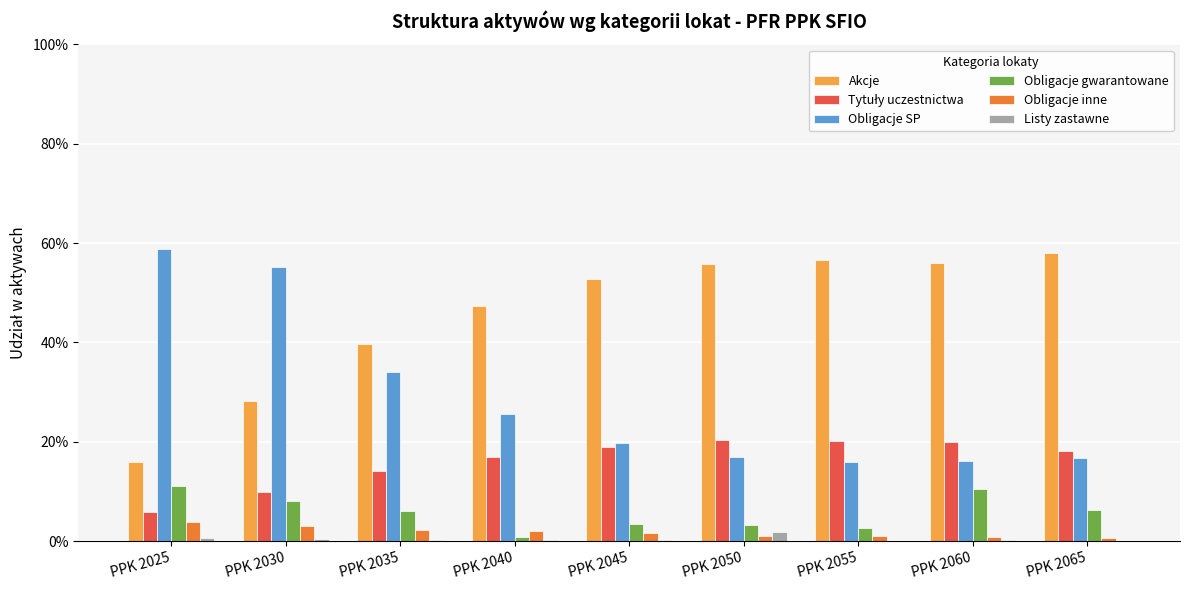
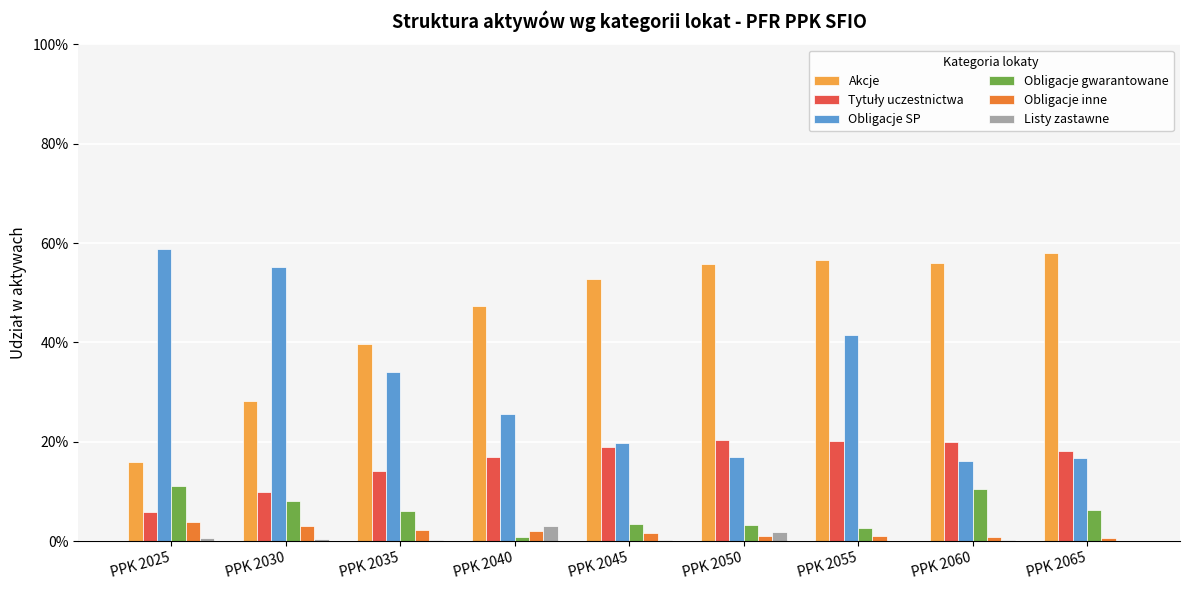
Listy zastawne, PPK 2040: 0% -> 3%
Obligacje SP, PPK 2055: 16% -> 42%
